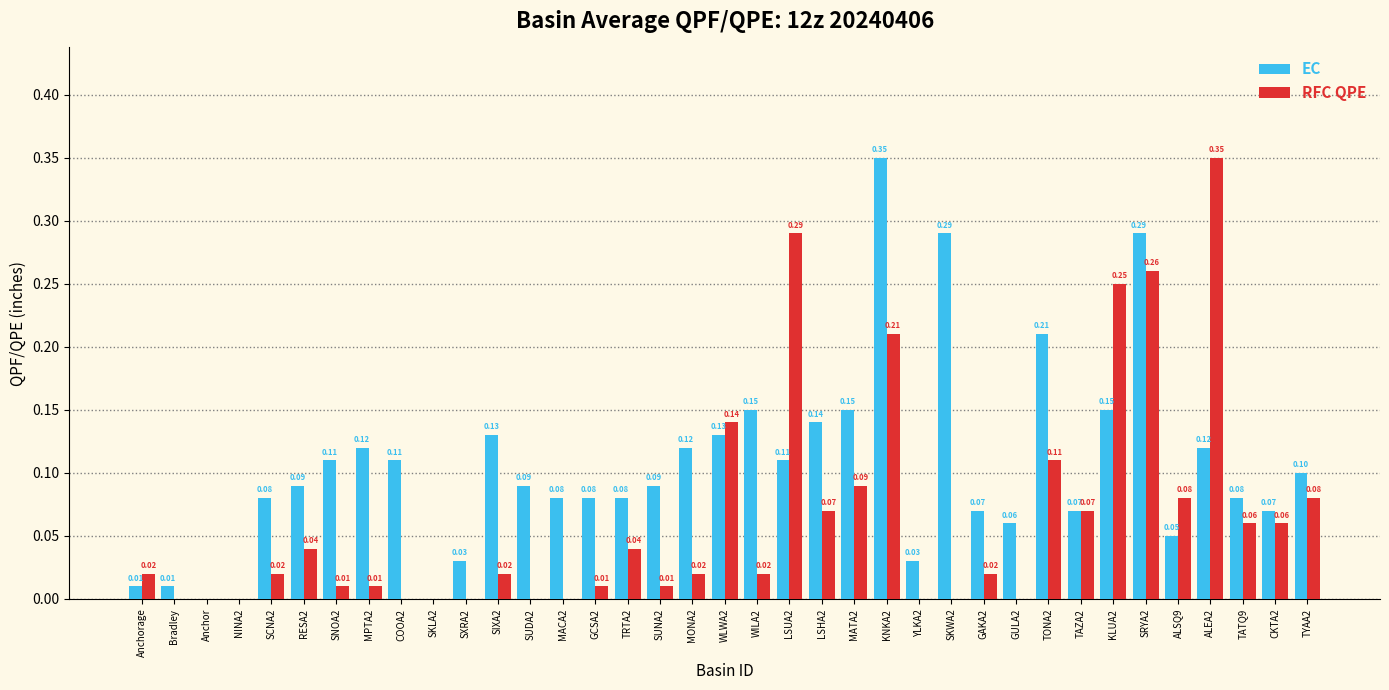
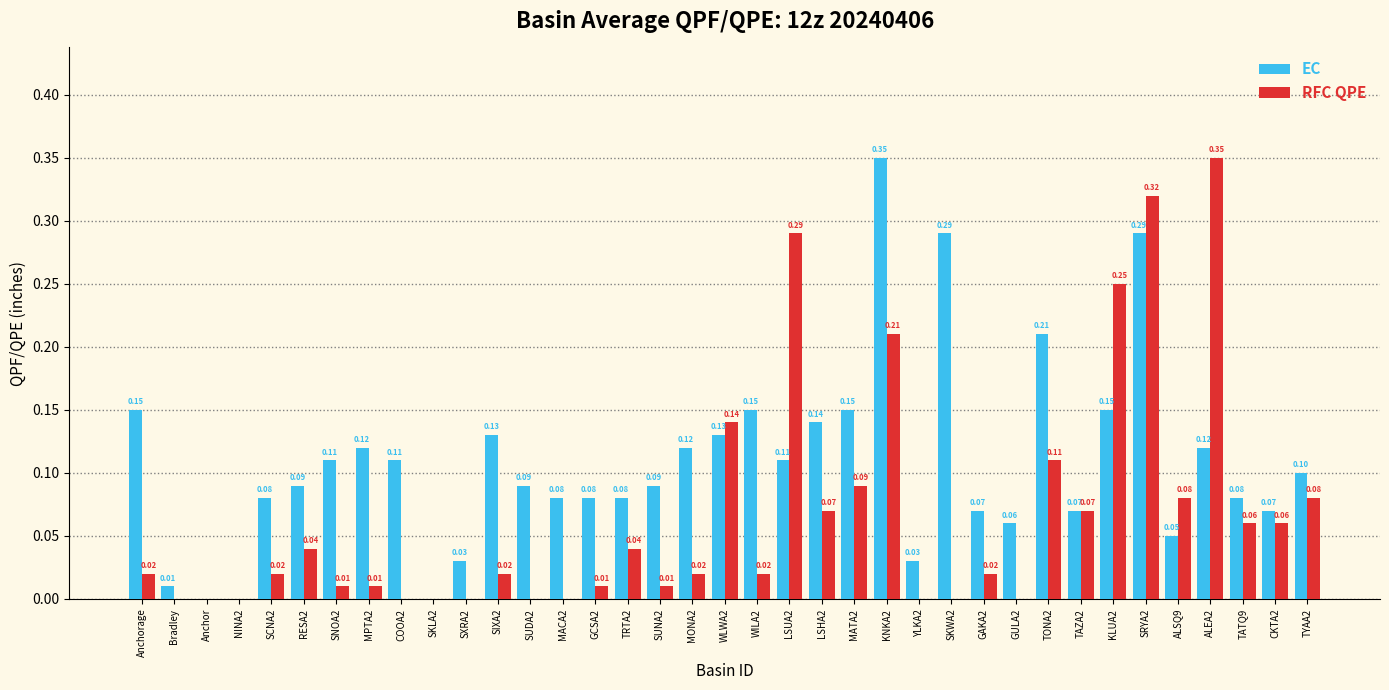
EC, Anchorage: 0.01 -> 0.15
RFC QPE, SRYA2: 0.26 -> 0.32
